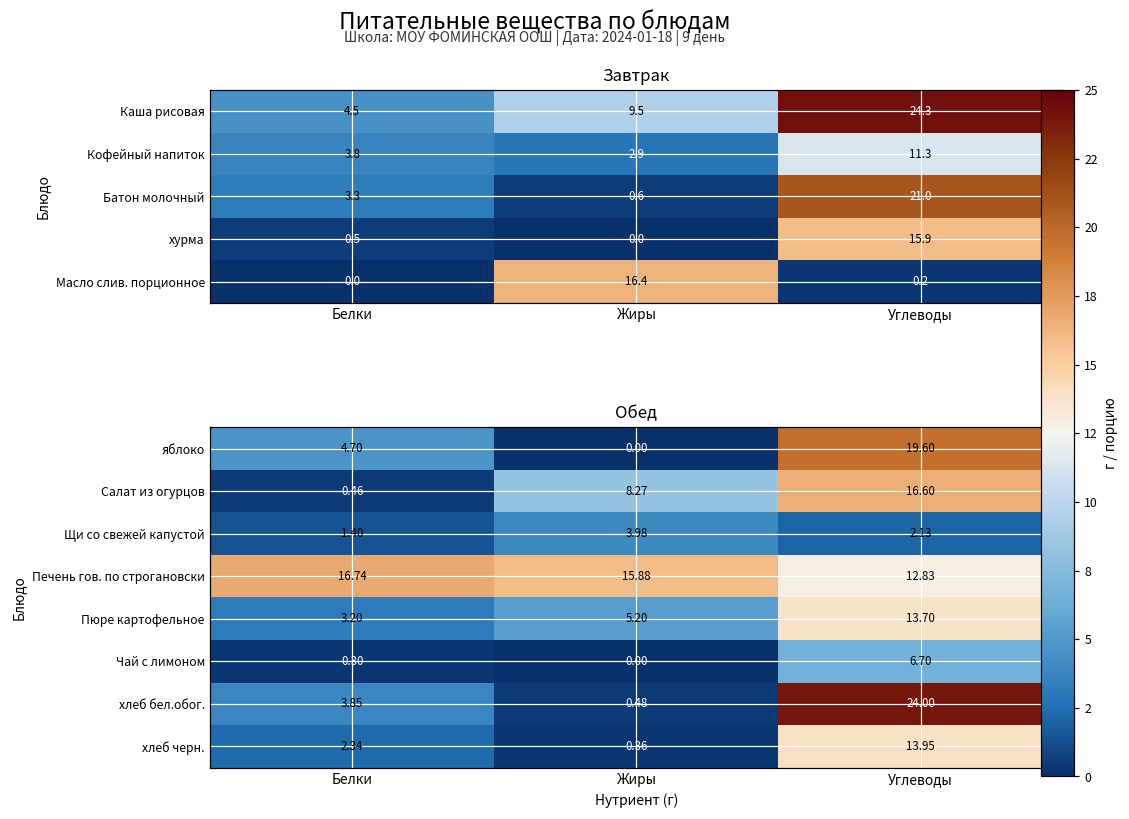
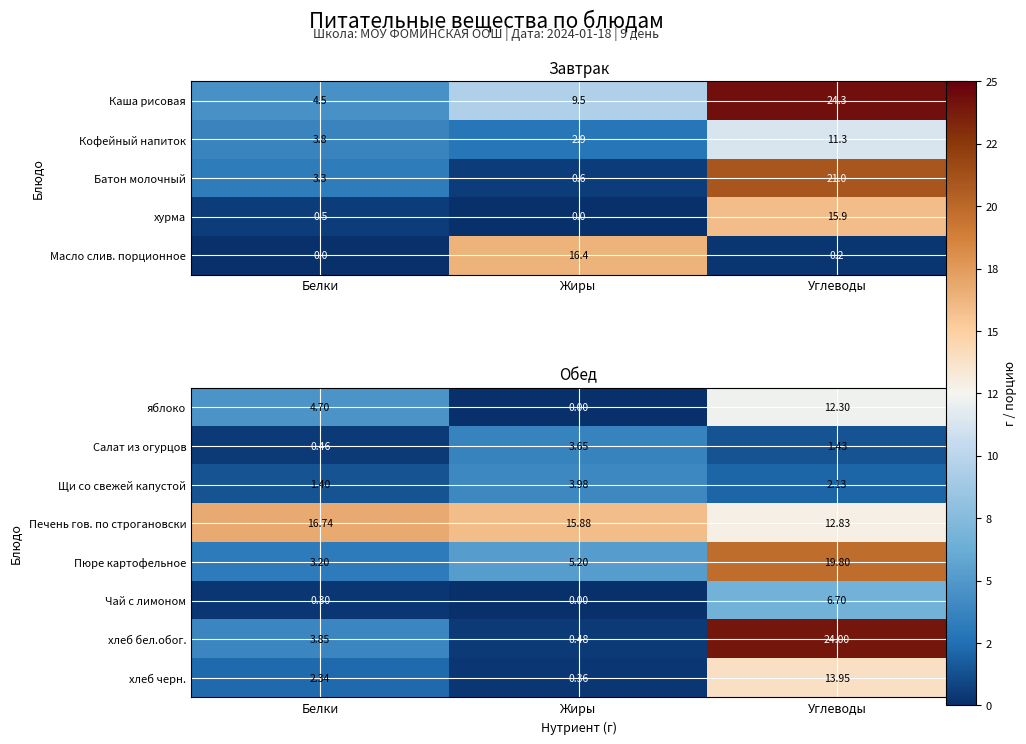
Обед, яблоко, Углеводы: 19.60 -> 12.30
Обед, Салат из огурцов, Жиры: 8.27 -> 3.65
Обед, Салат из огурцов, Углеводы: 16.60 -> 1.43
Обед, Пюре картофельное, Углеводы: 13.70 -> 19.80
